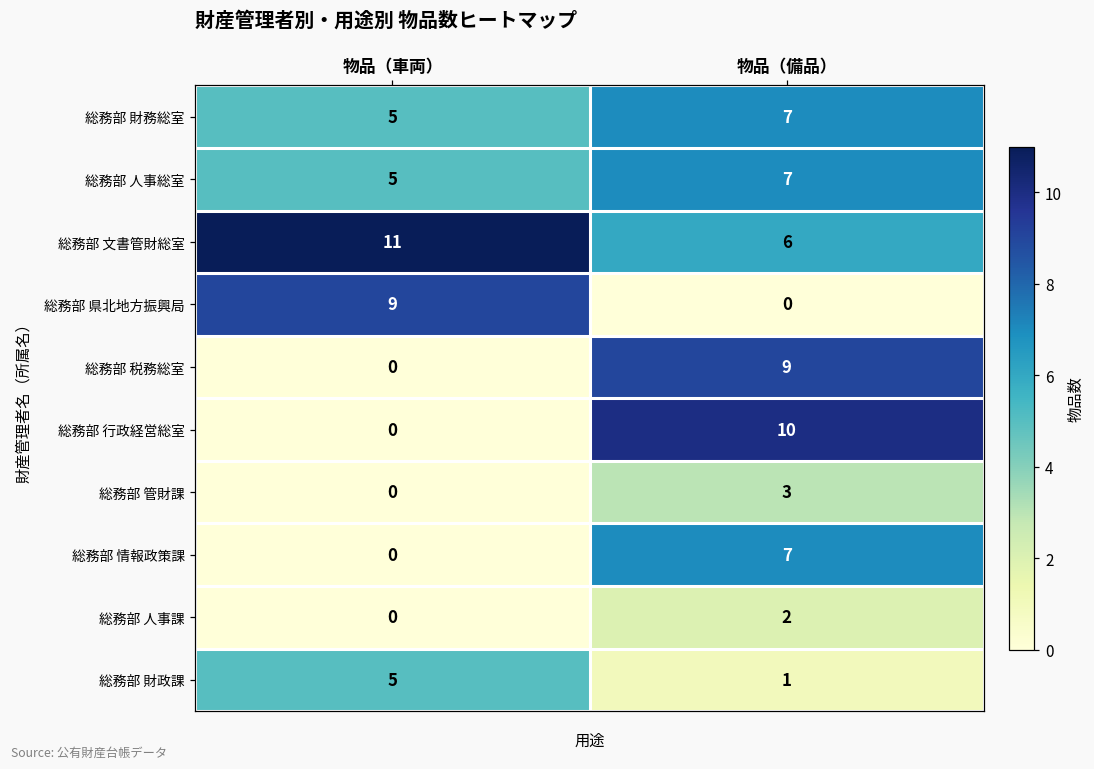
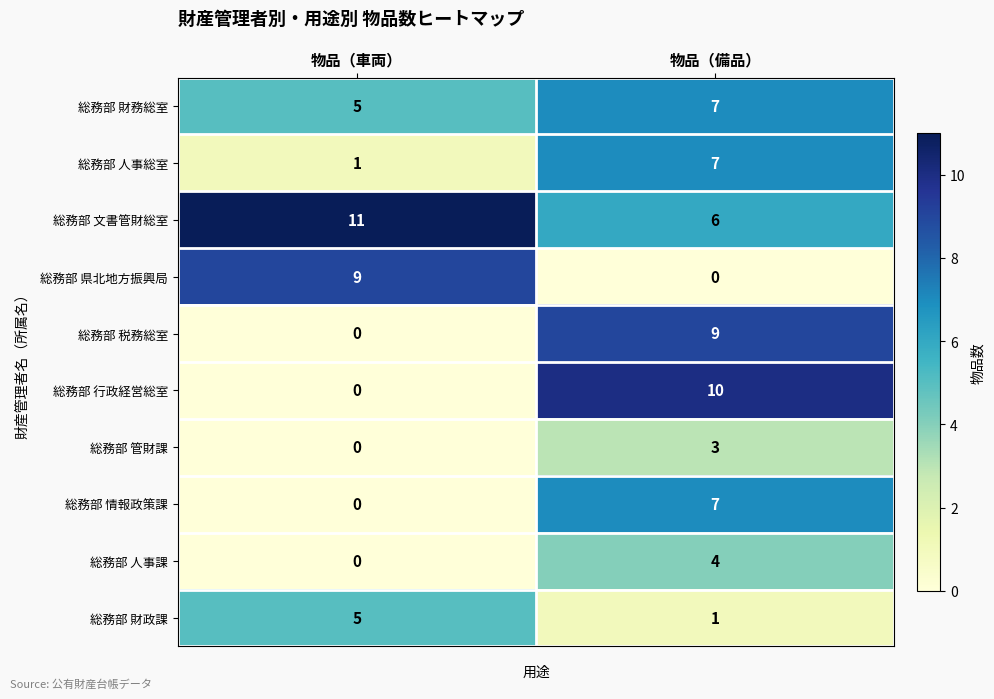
総務部 人事総室, 物品（車両）: 5 -> 1
総務部 人事課, 物品（備品）: 2 -> 4
